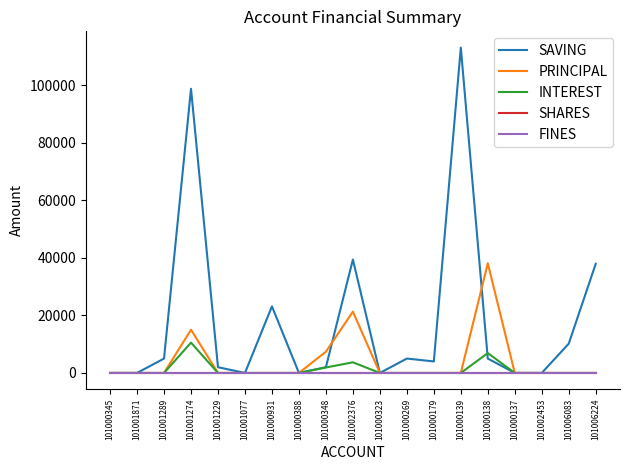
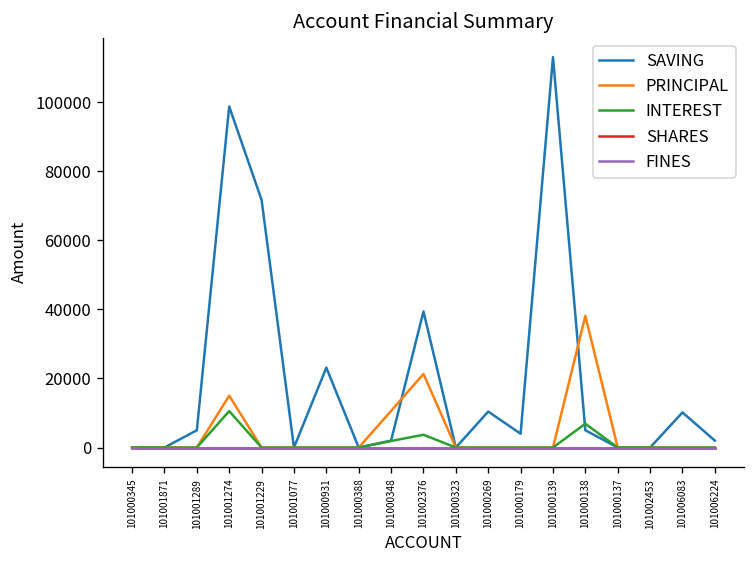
SAVING, 101001229: 2000 -> 72000
PRINCIPAL, 101000348: 7000 -> 11000
SAVING, 101000269: 5000 -> 10000
SAVING, 101006224: 38000 -> 2000
